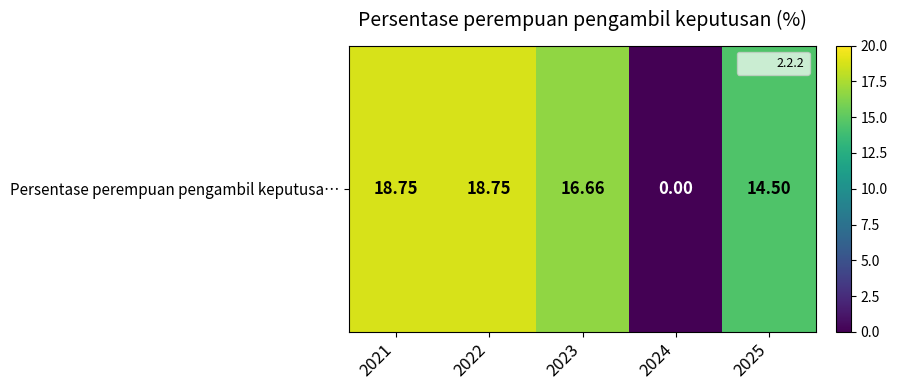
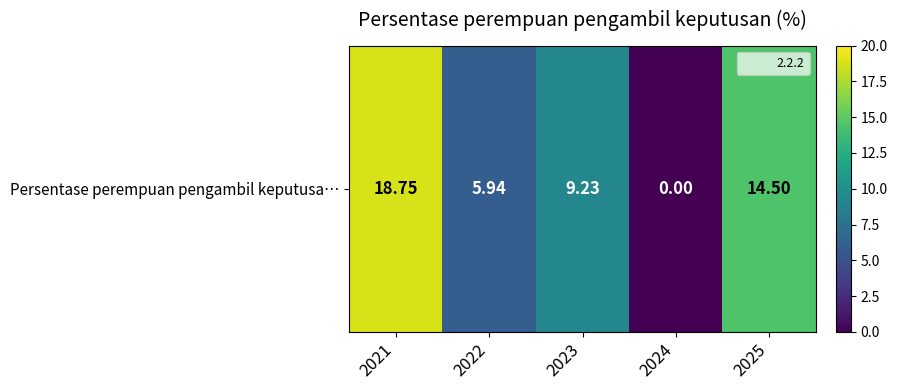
Persentase perempuan pengambil keputusa…, 2022: 18.75 -> 5.94
Persentase perempuan pengambil keputusa…, 2023: 16.66 -> 9.23
